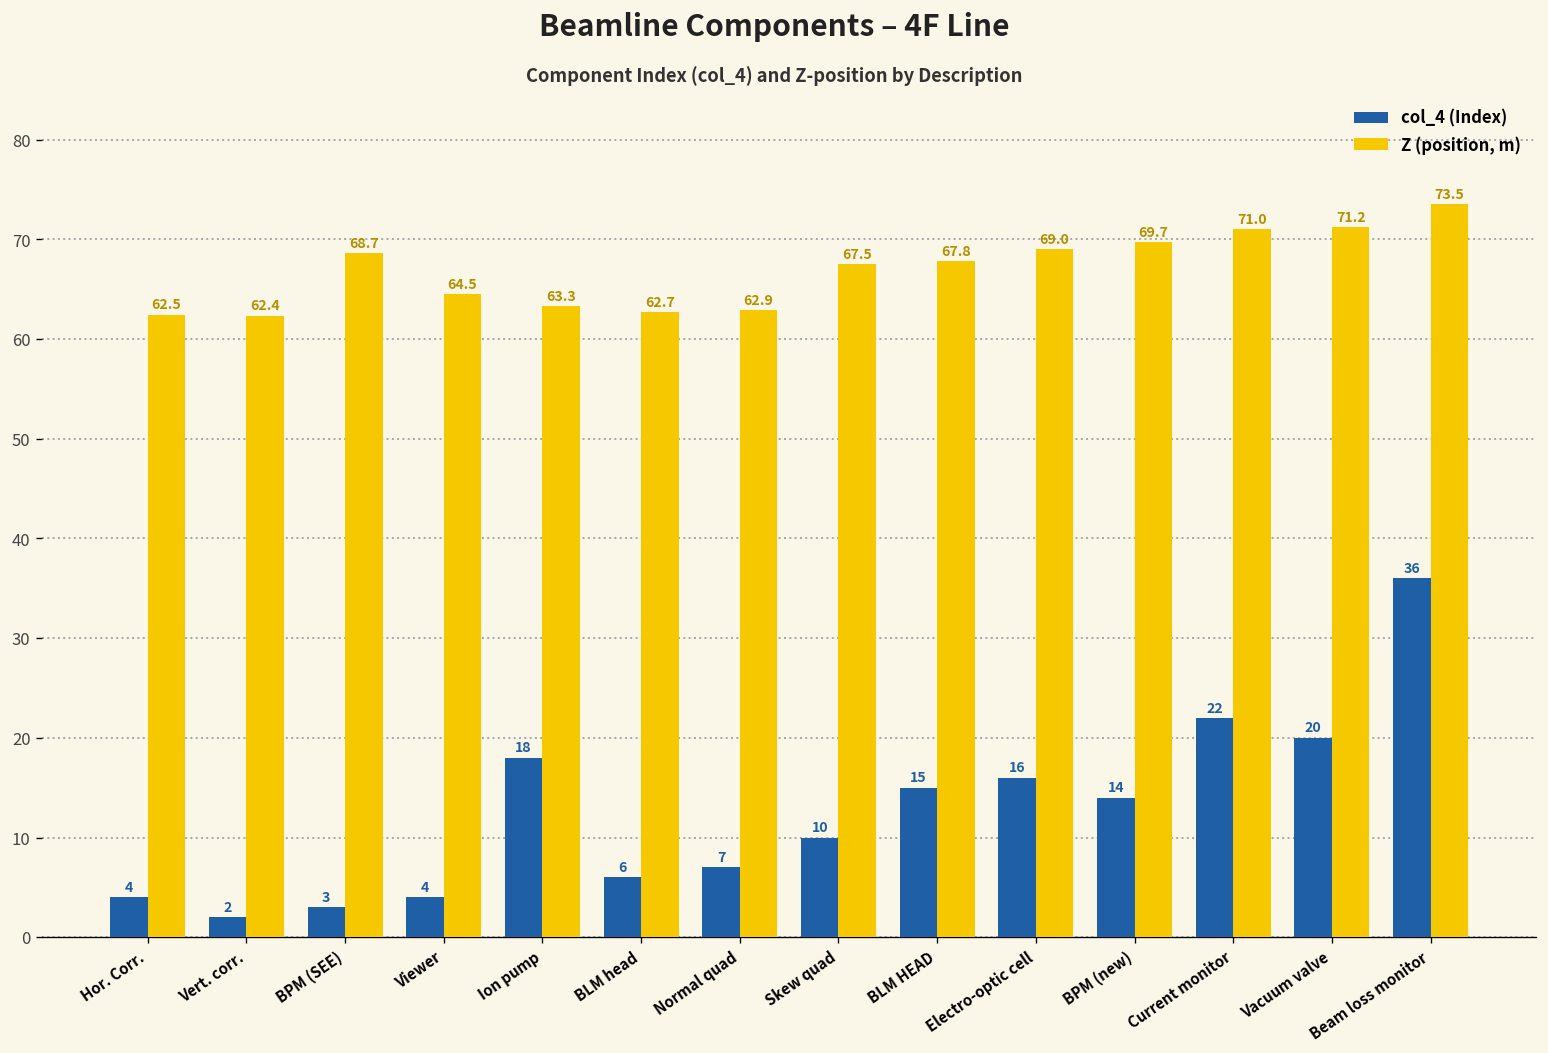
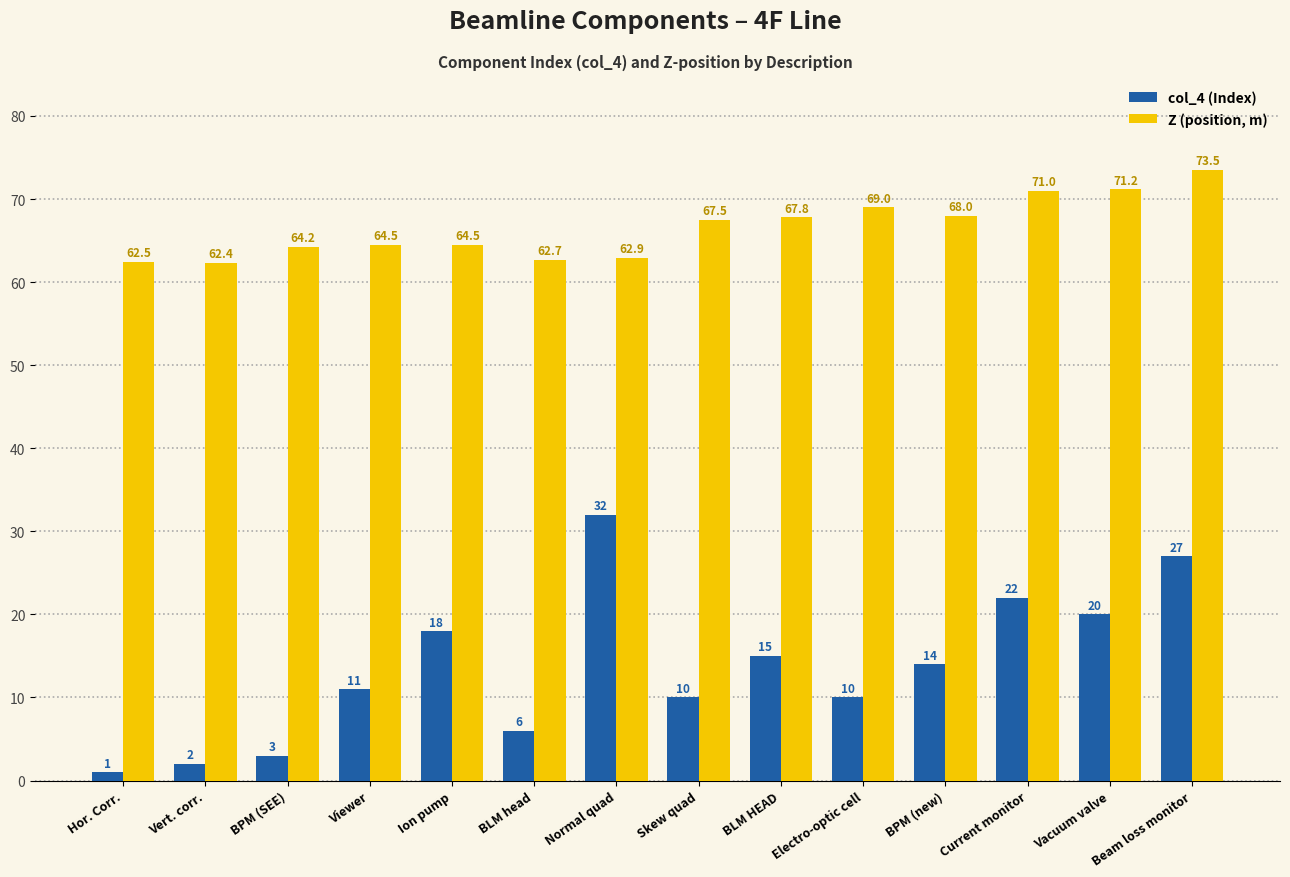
col_4 (Index), Hor. Corr.: 4 -> 1
Z (position, m), BPM (SEE): 68.7 -> 64.2
col_4 (Index), Viewer: 4 -> 11
Z (position, m), Ion pump: 63.3 -> 64.5
col_4 (Index), Normal quad: 7 -> 32
col_4 (Index), Electro-optic cell: 16 -> 10
Z (position, m), BPM (new): 69.7 -> 68.0
col_4 (Index), Beam loss monitor: 36 -> 27
